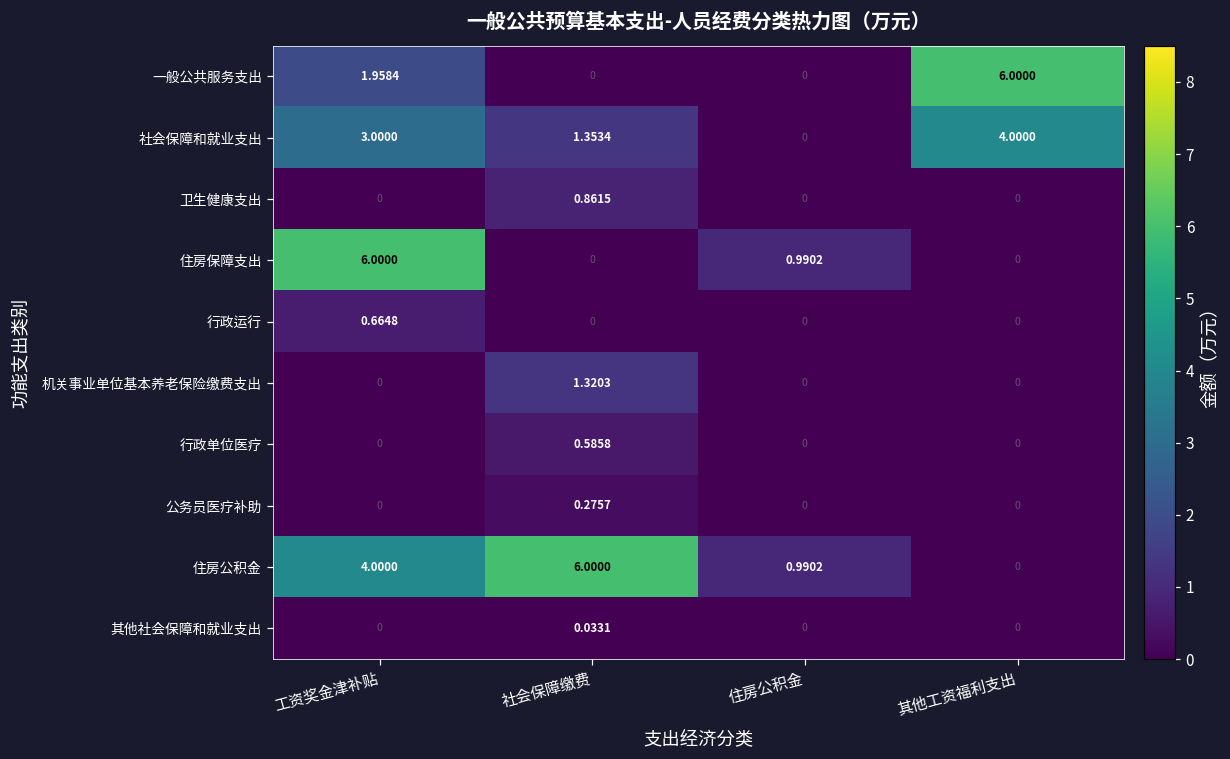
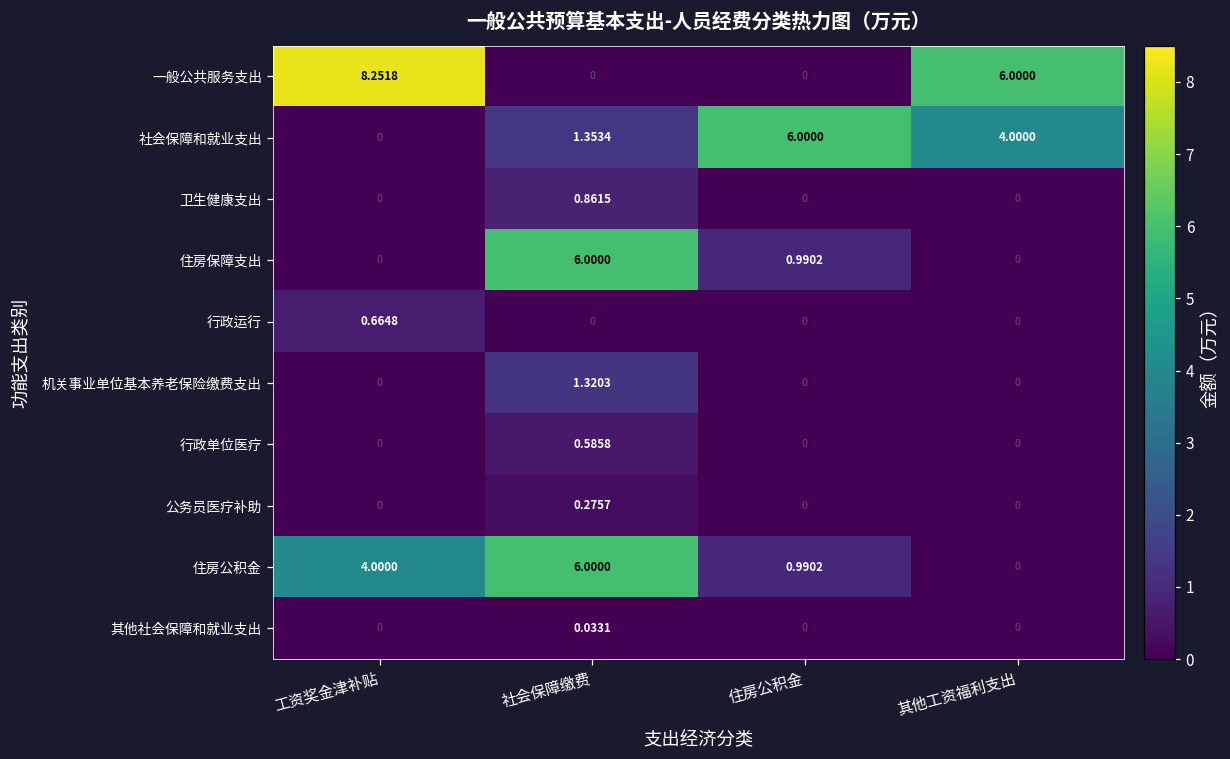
一般公共服务支出, 工资奖金津补贴: 1.9584 -> 8.2518
社会保障和就业支出, 工资奖金津补贴: 3.0000 -> 0
社会保障和就业支出, 住房公积金: 0 -> 6.0000
住房保障支出, 工资奖金津补贴: 6.0000 -> 0
住房保障支出, 社会保障缴费: 0 -> 6.0000
